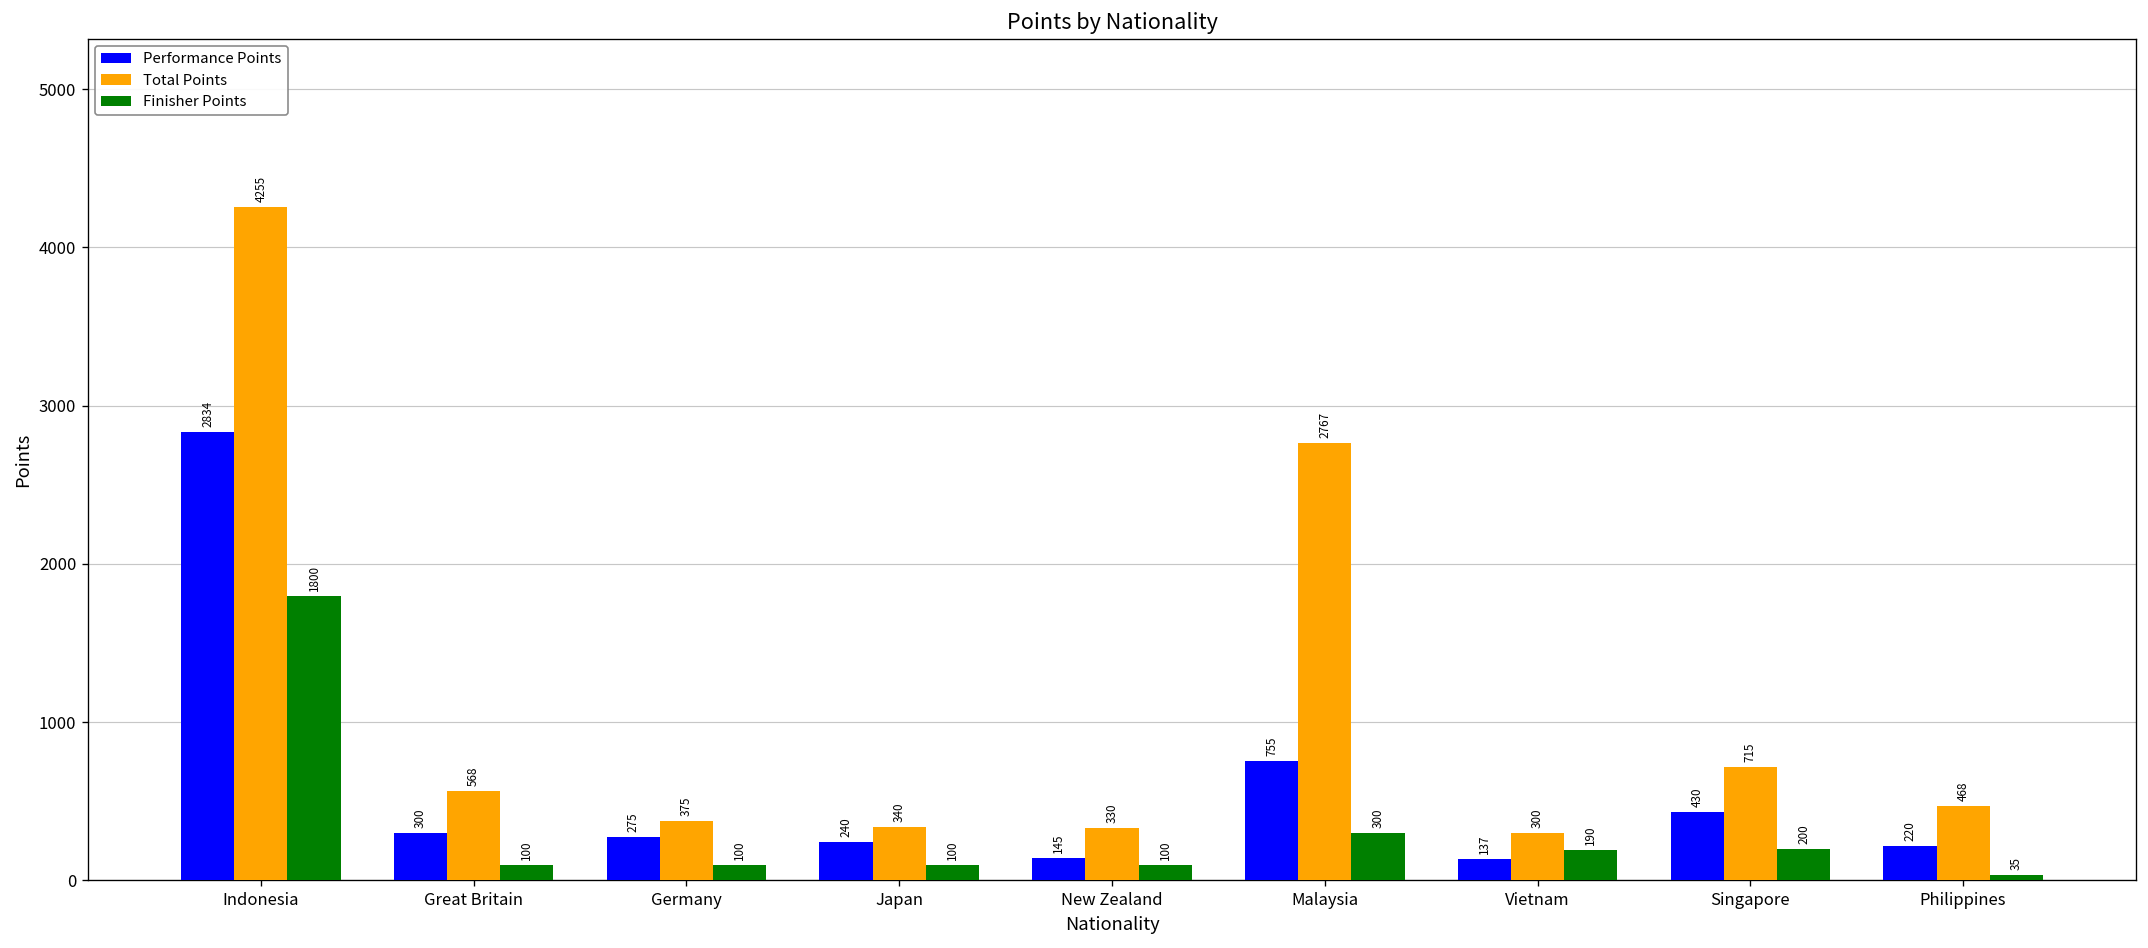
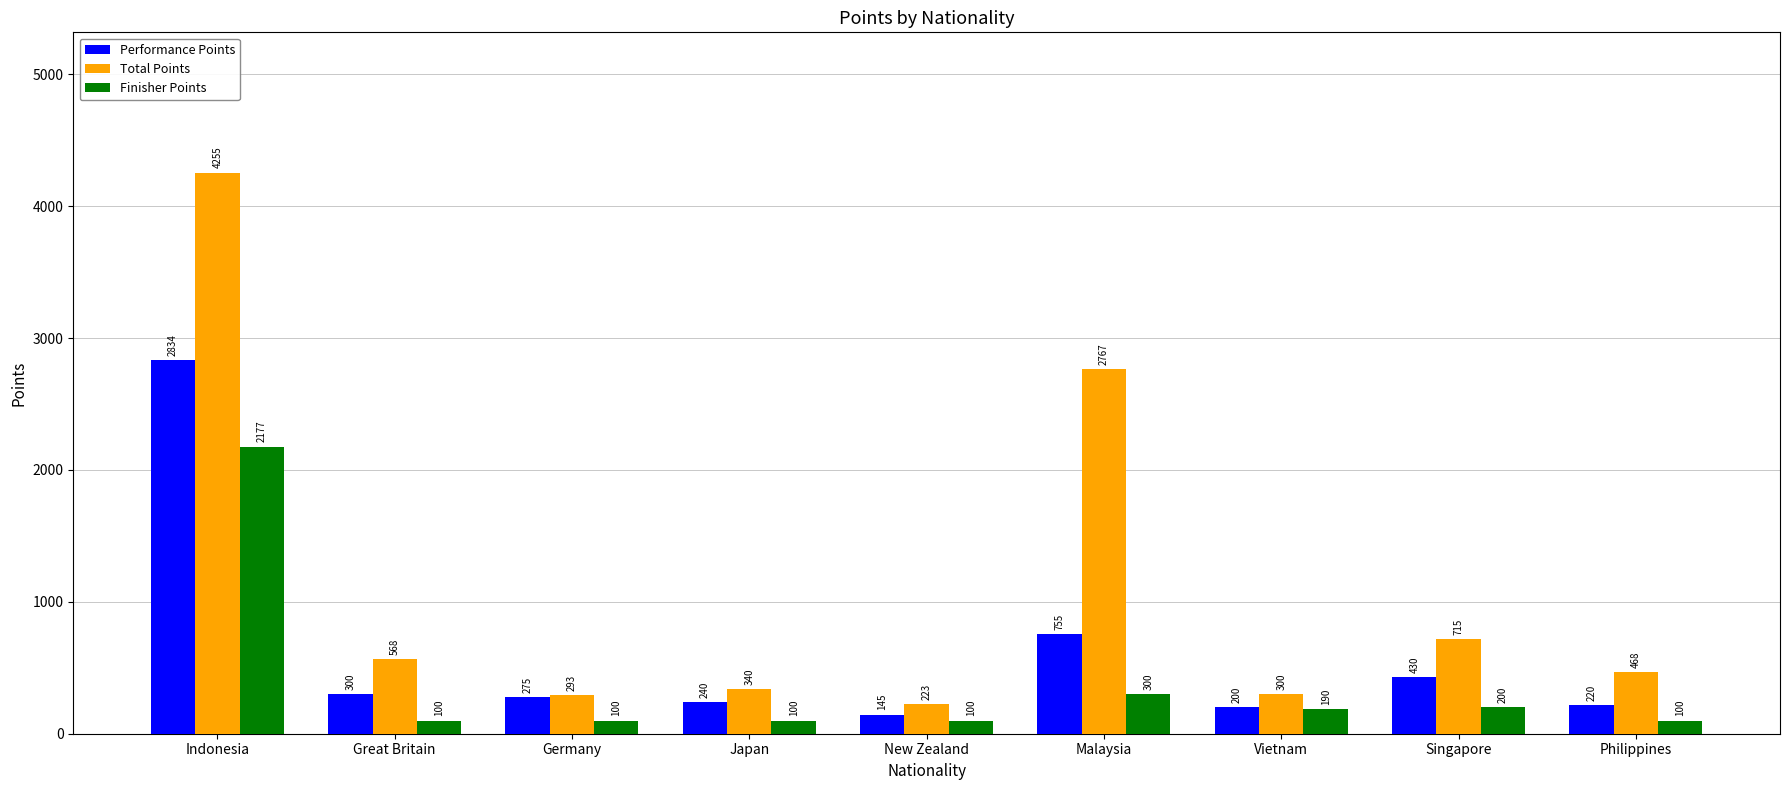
Finisher Points, Indonesia: 1800 -> 2177
Total Points, Germany: 375 -> 293
Total Points, New Zealand: 330 -> 223
Performance Points, Vietnam: 137 -> 200
Finisher Points, Philippines: 35 -> 100
